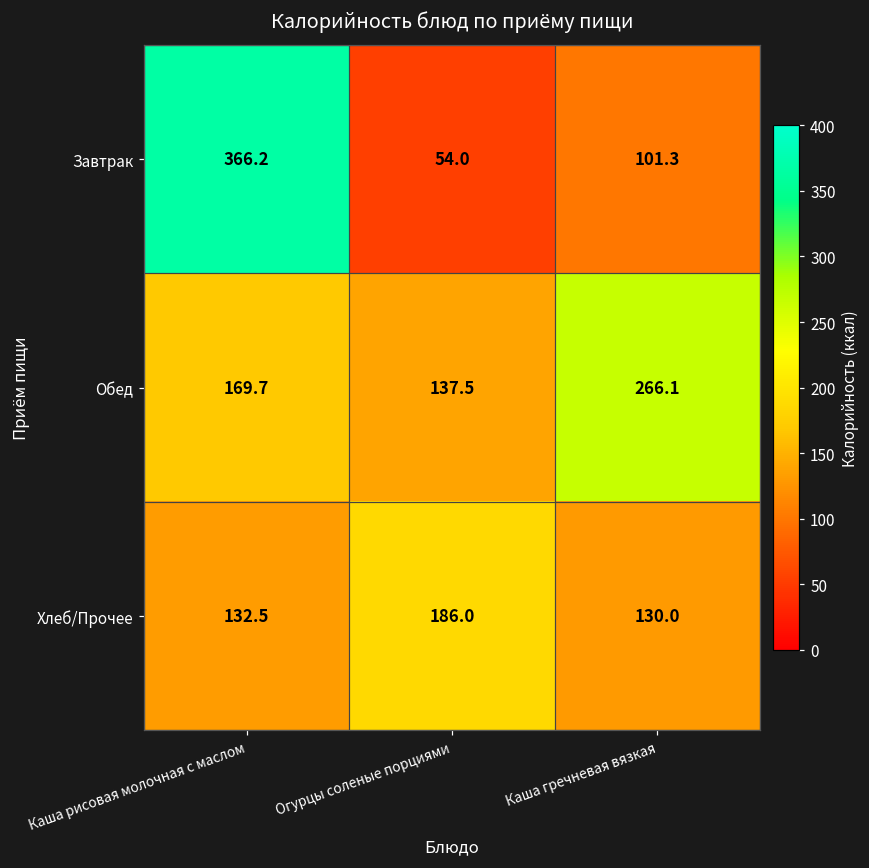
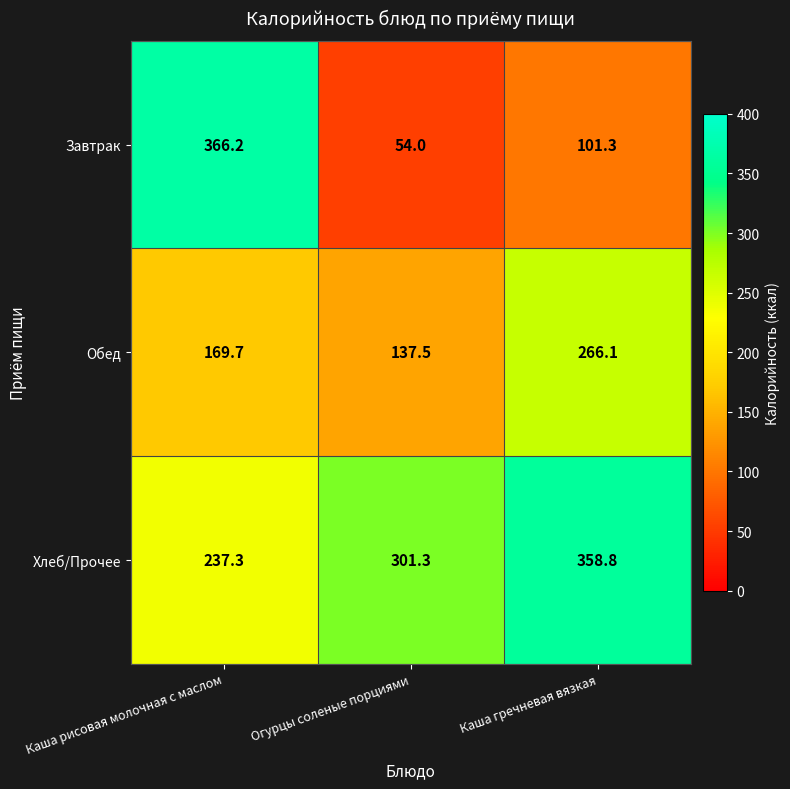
Хлеб/Прочее, Каша рисовая молочная с маслом: 132.5 -> 237.3
Хлеб/Прочее, Огурцы соленые порциями: 186.0 -> 301.3
Хлеб/Прочее, Каша гречневая вязкая: 130.0 -> 358.8
